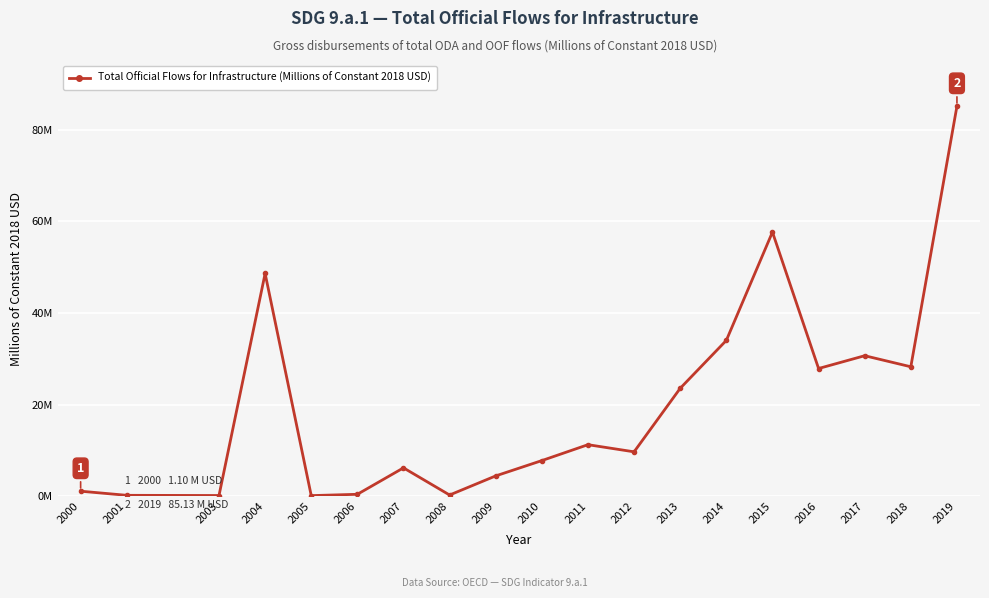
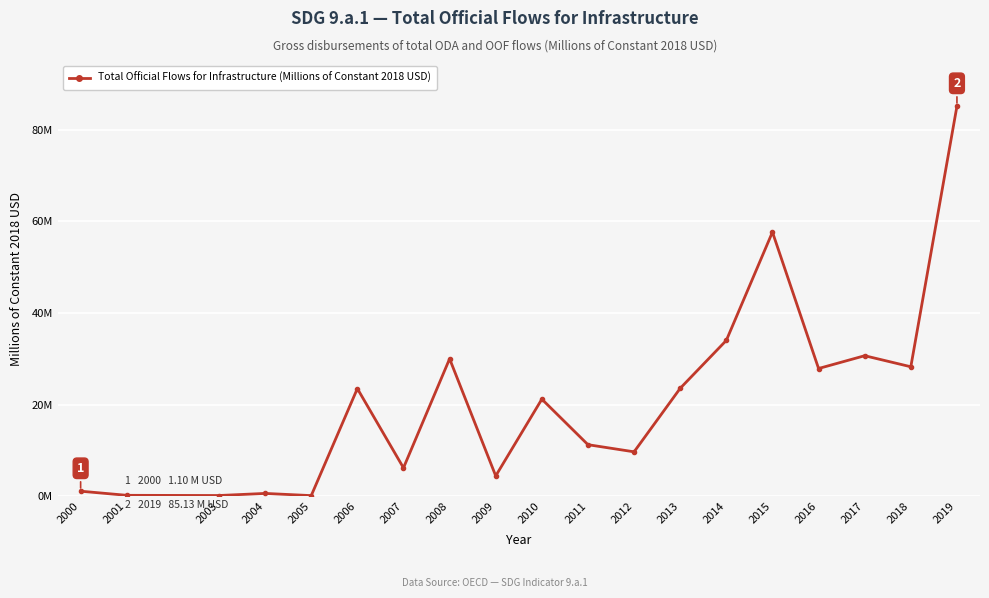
2004: 49000000 -> 1000000
2006: 0 -> 23000000
2008: 0 -> 30000000
2010: 8000000 -> 21000000
